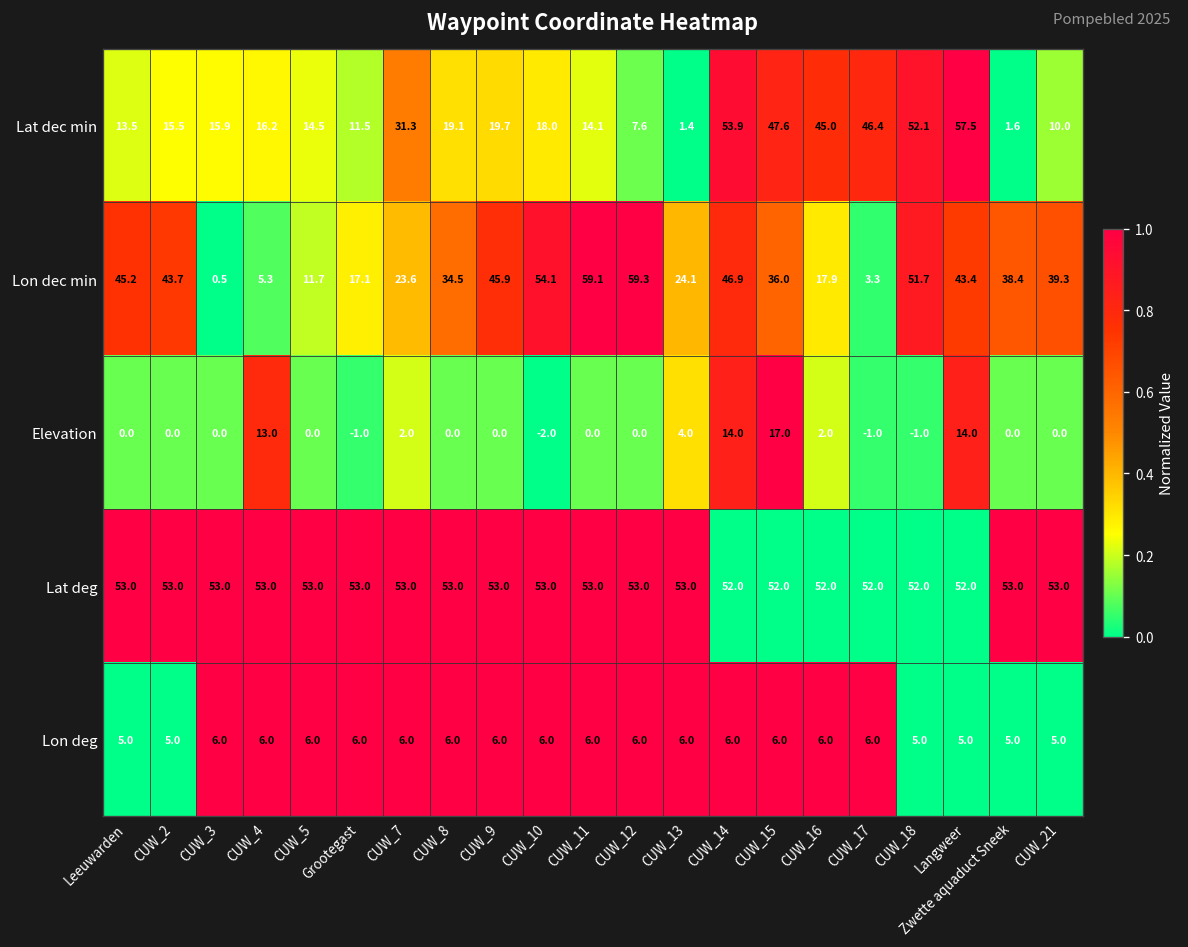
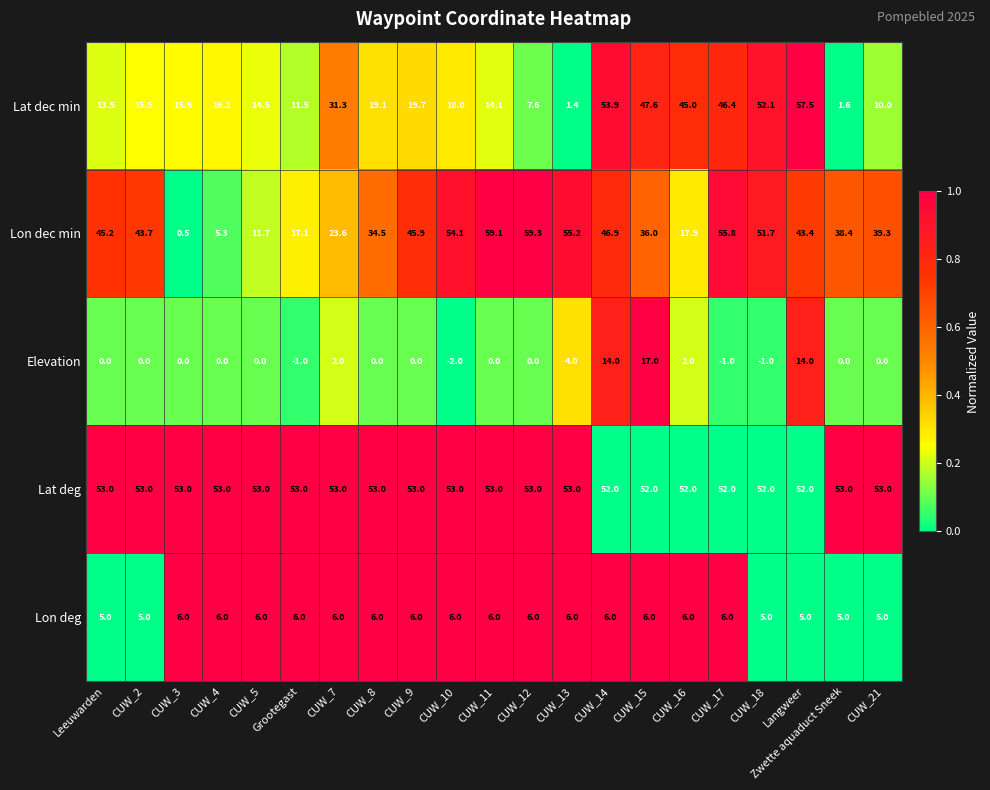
Lon dec min, CUW_13: 24.1 -> 55.2
Lon dec min, CUW_17: 3.3 -> 55.8
Elevation, CUW_4: 13.0 -> 0.0
